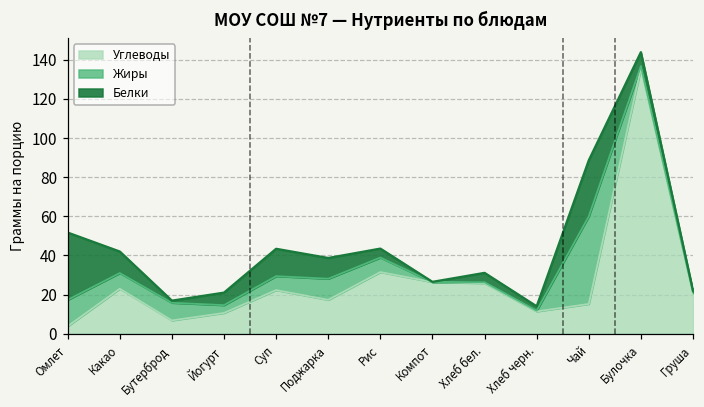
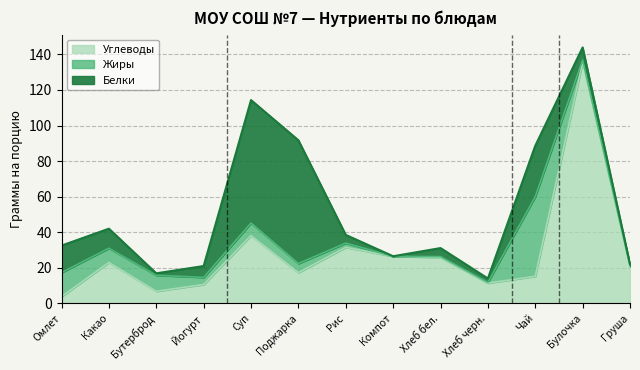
Белки, Омлет: 34 -> 15
Углеводы, Суп: 22 -> 38
Белки, Суп: 14 -> 69
Жиры, Поджарка: 11 -> 5
Белки, Поджарка: 11 -> 69
Жиры, Рис: 7 -> 2
